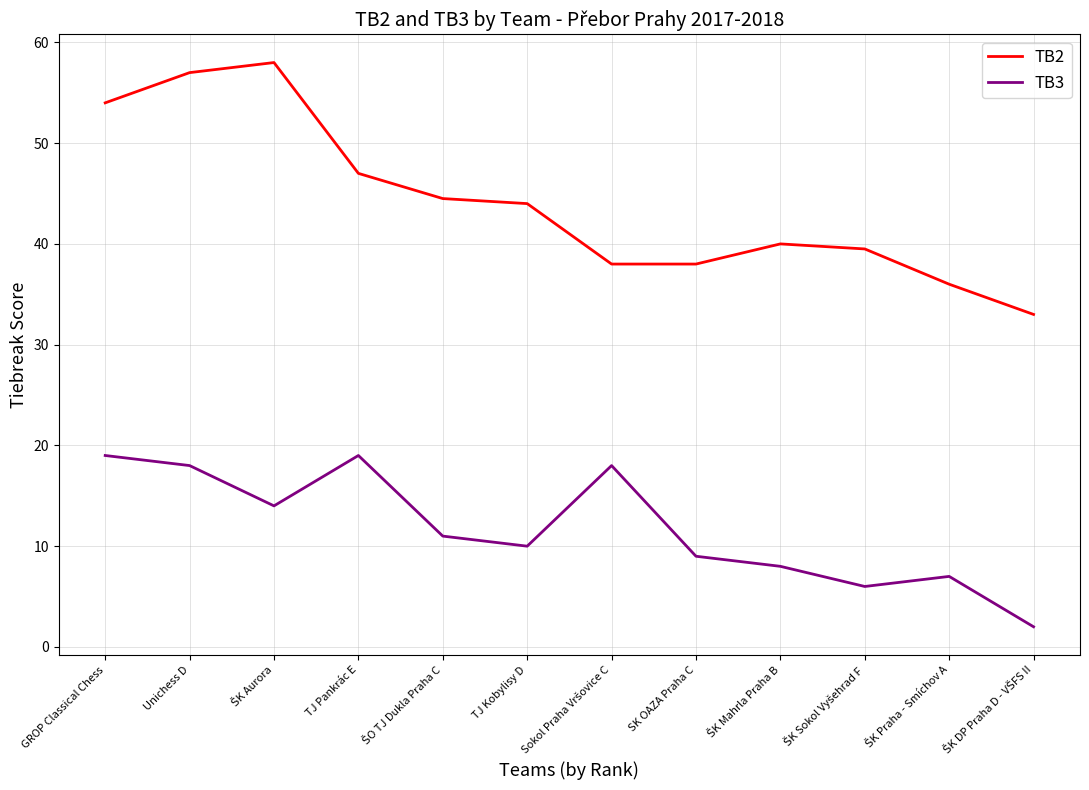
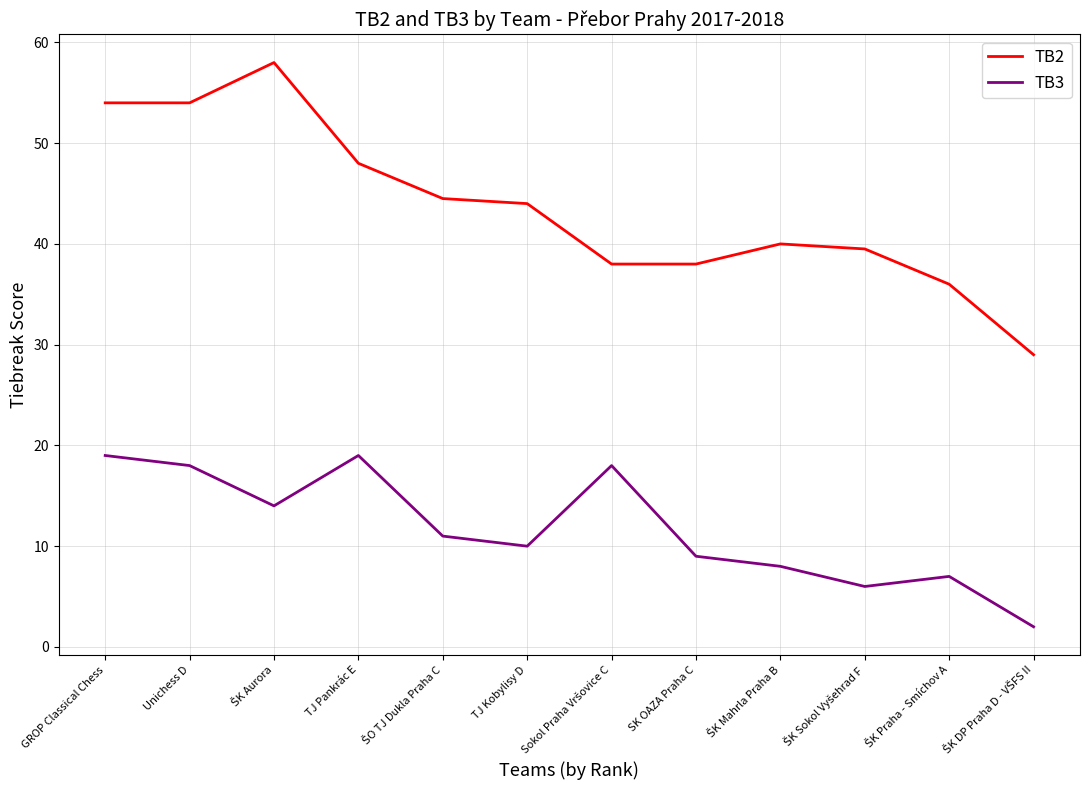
TB2, Unichess D: 57 -> 54
TB2, TJ Pankrác E: 47 -> 48
TB2, ŠK DP Praha D - VŠFS II: 33 -> 29
